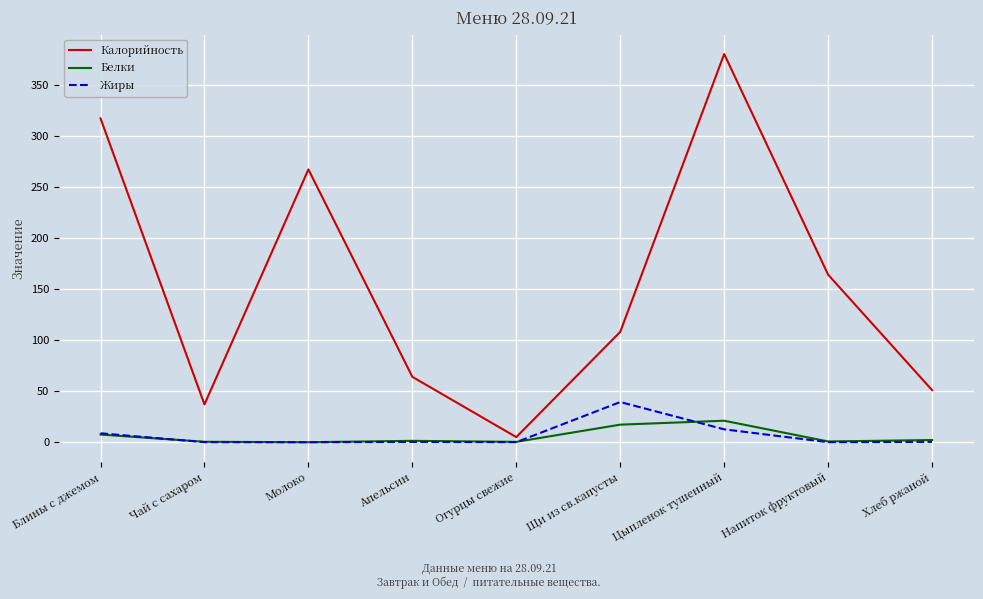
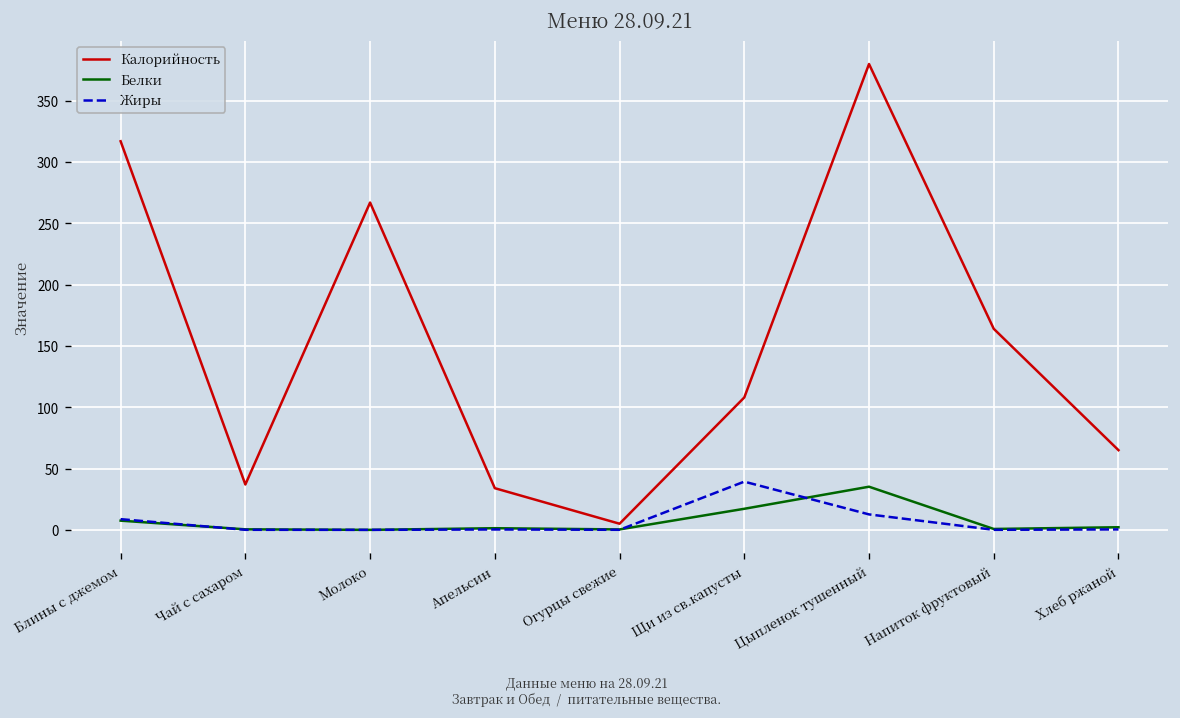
Калорийность, Апельсин: 64 -> 34
Белки, Цыпленок тушенный: 21 -> 35
Калорийность, Хлеб ржаной: 51 -> 65
